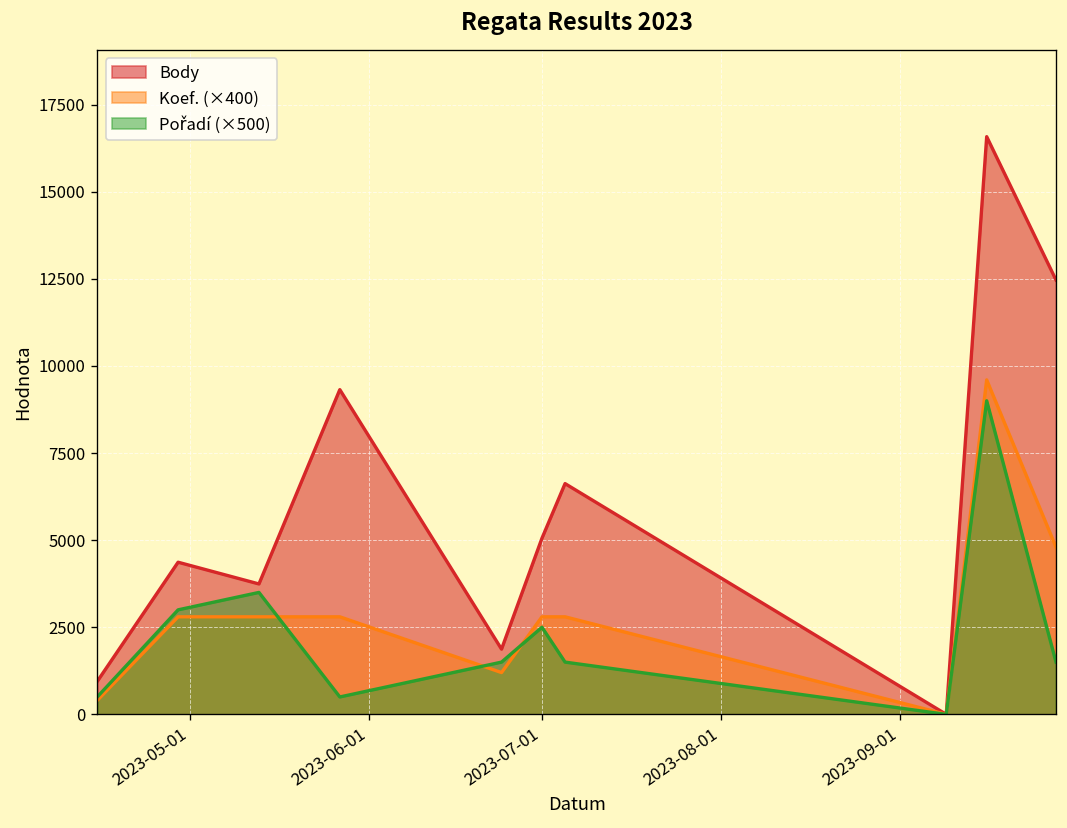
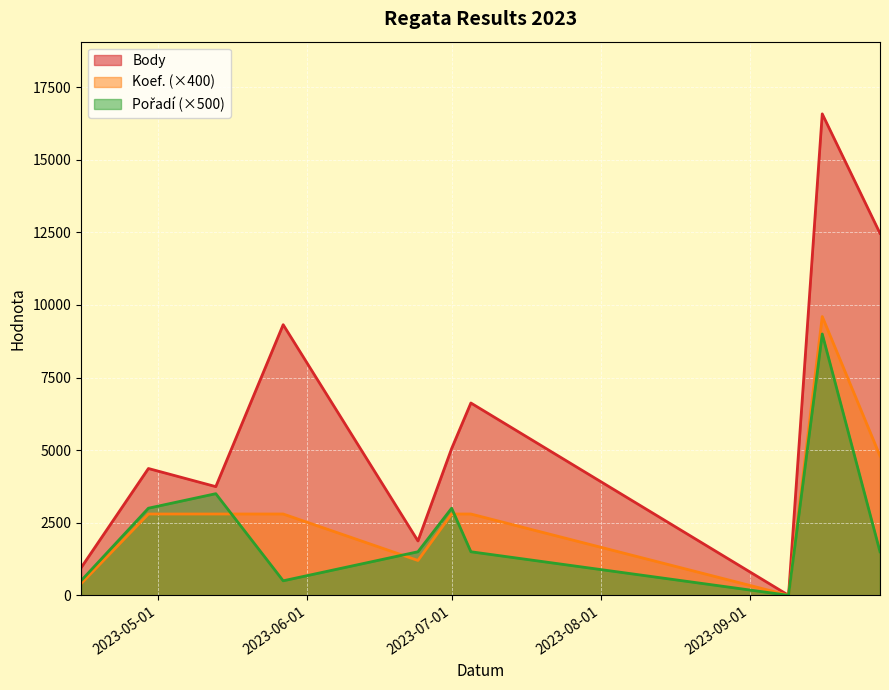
Pořadí (×500), 2023-07-01: 2500 -> 3000
